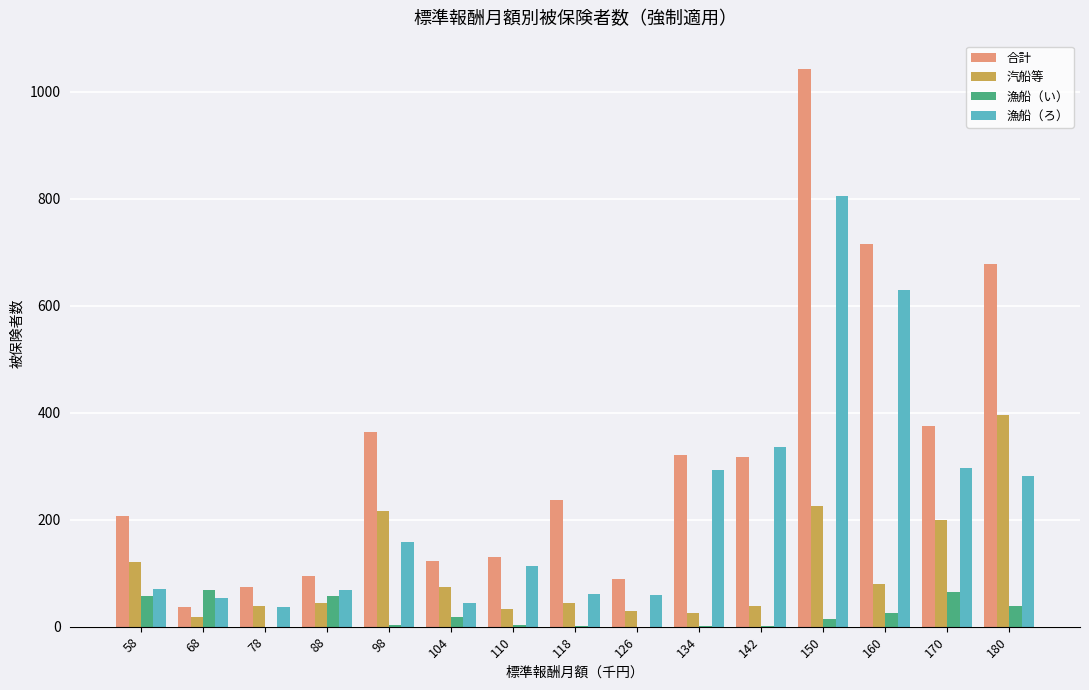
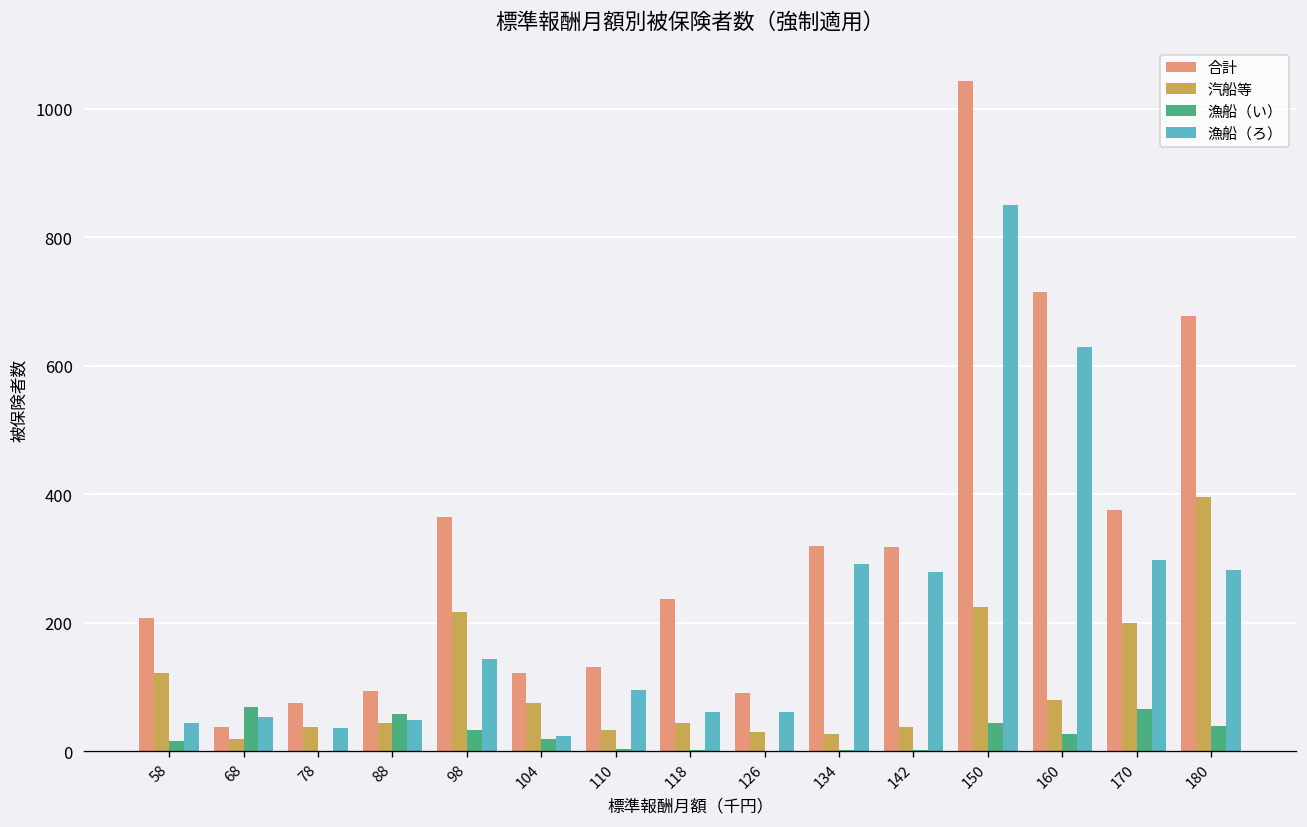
漁船（い）, 58: 60 -> 20
漁船（ろ）, 58: 70 -> 40
漁船（ろ）, 88: 70 -> 50
漁船（い）, 98: 0 -> 30
漁船（ろ）, 98: 160 -> 140
漁船（ろ）, 104: 40 -> 20
漁船（ろ）, 110: 110 -> 100
漁船（ろ）, 142: 340 -> 280
漁船（い）, 150: 10 -> 40
漁船（ろ）, 150: 800 -> 850
